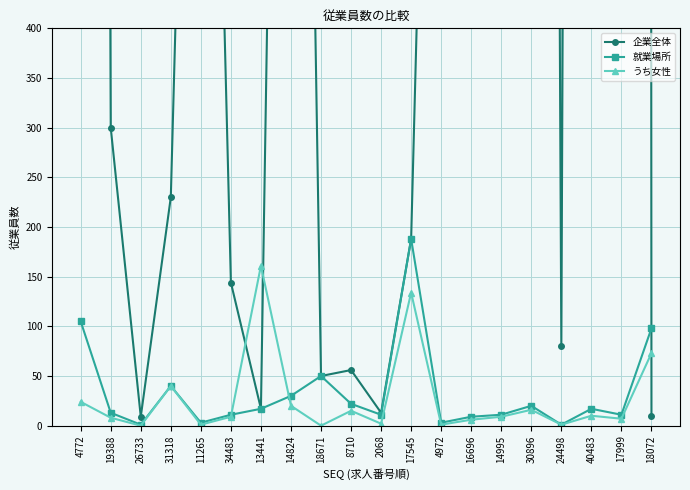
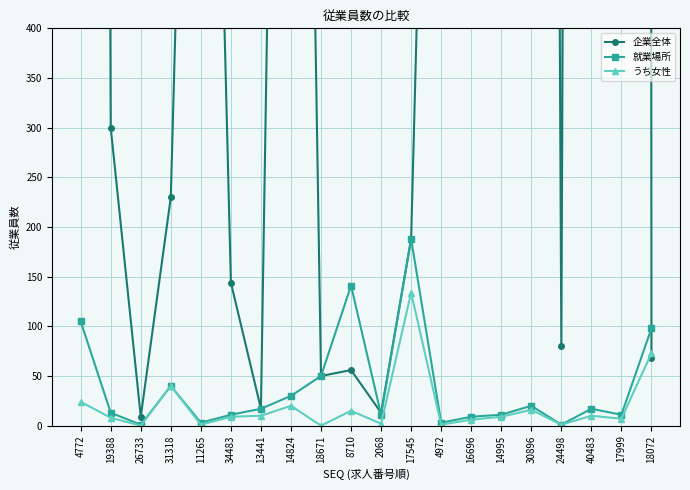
うち女性, 13441: 160 -> 10
就業場所, 8710: 20 -> 140
企業全体, 18072: 10 -> 70
